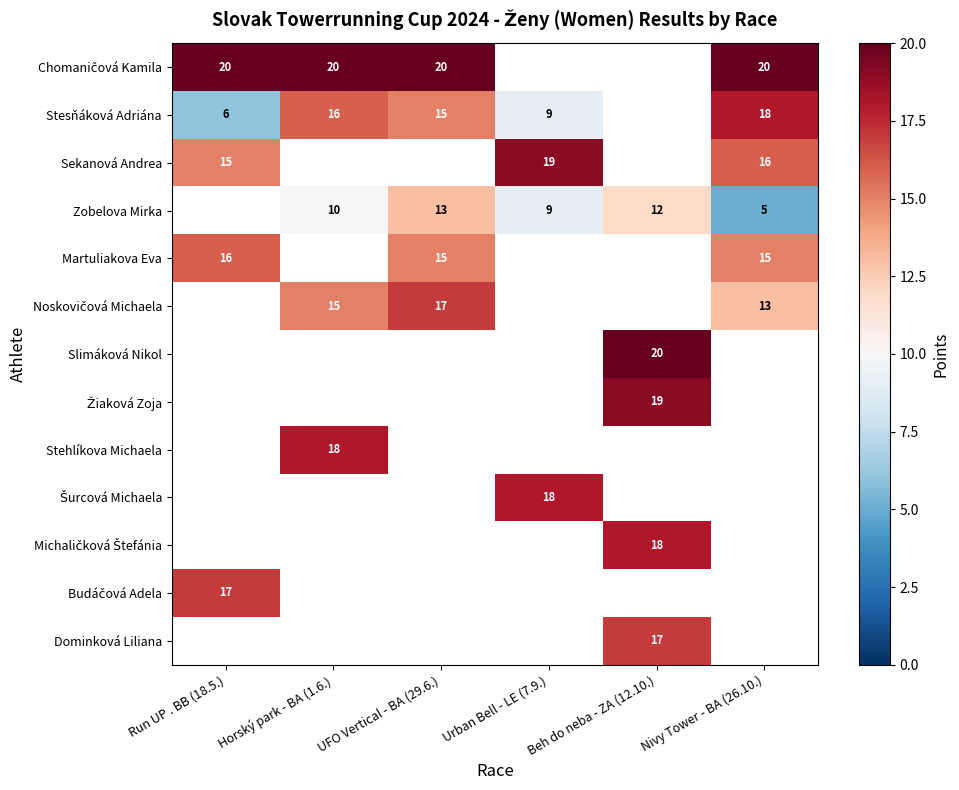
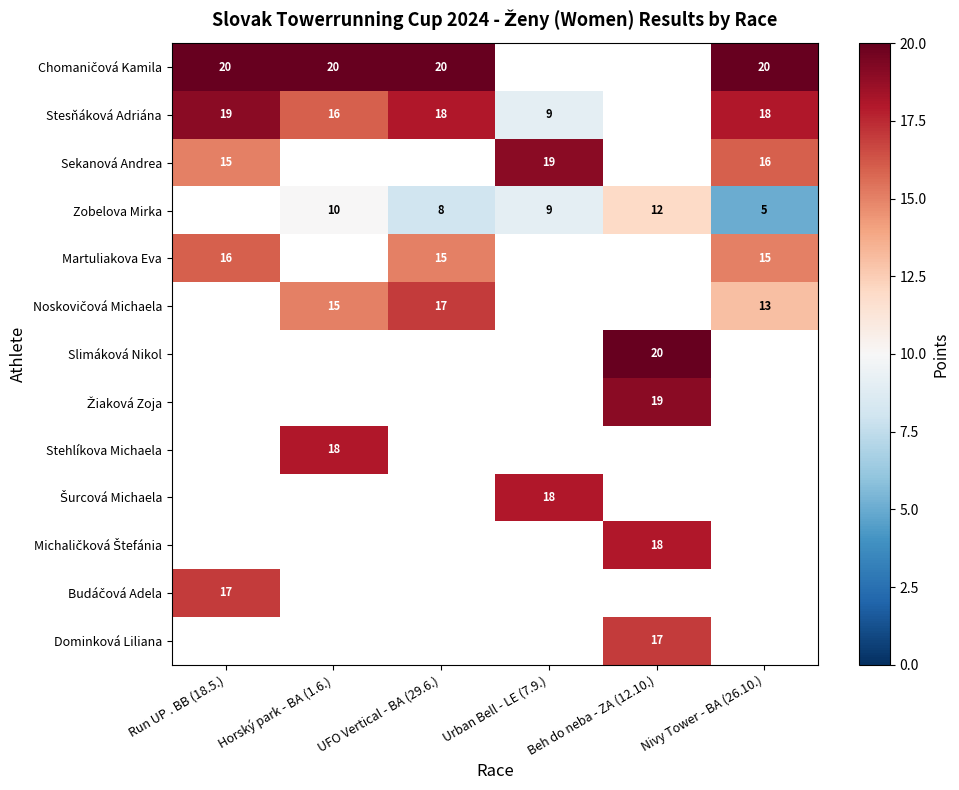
Stesňáková Adriána, Run UP . BB (18.5.): 6 -> 19
Stesňáková Adriána, UFO Vertical - BA (29.6.): 15 -> 18
Zobelova Mirka, UFO Vertical - BA (29.6.): 13 -> 8
